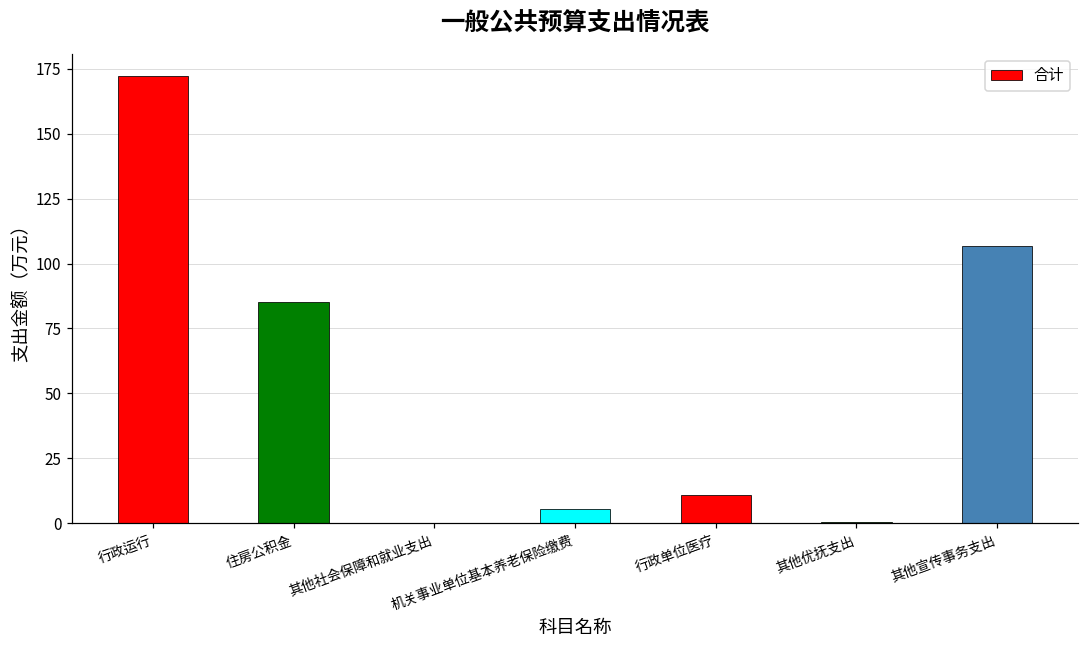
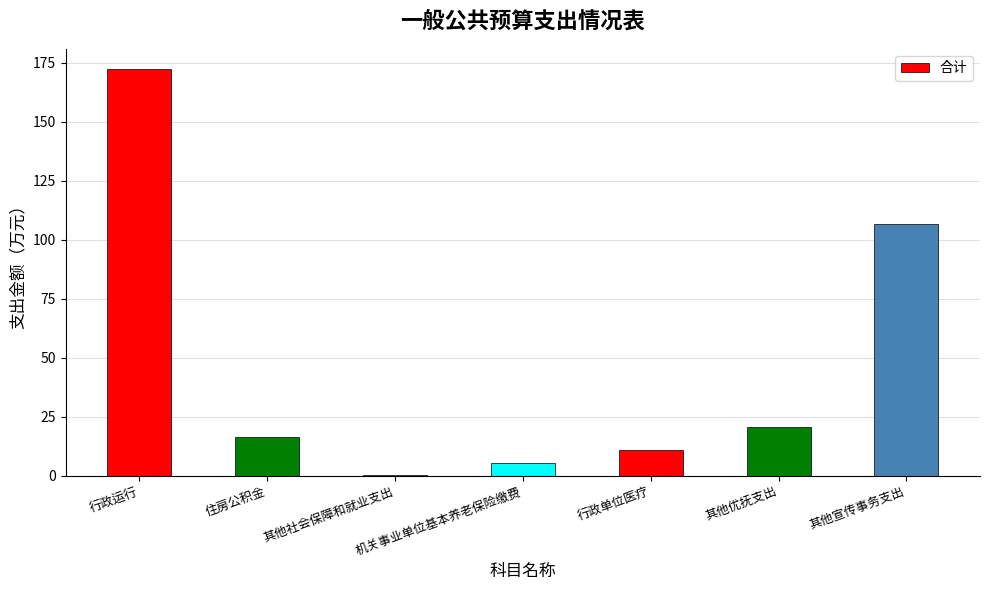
住房公积金: 85 -> 16
其他优抚支出: 0 -> 21
